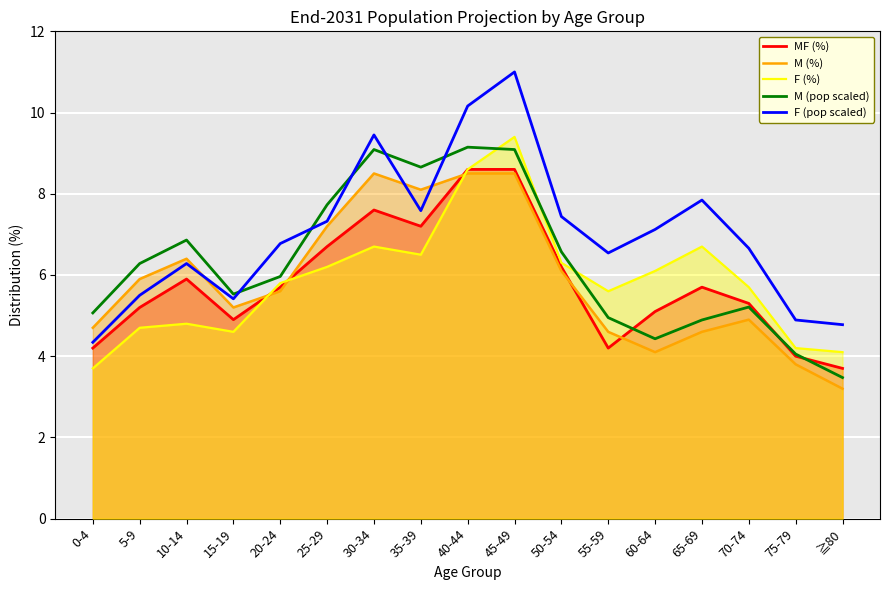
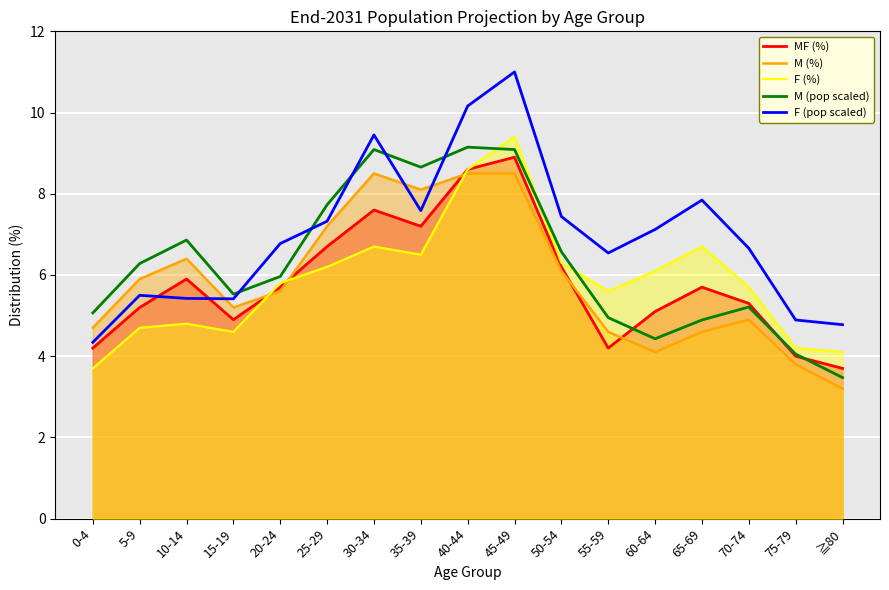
F (pop scaled), 10-14: 6.3 -> 5.4
MF (%), 45-49: 8.6 -> 8.9
